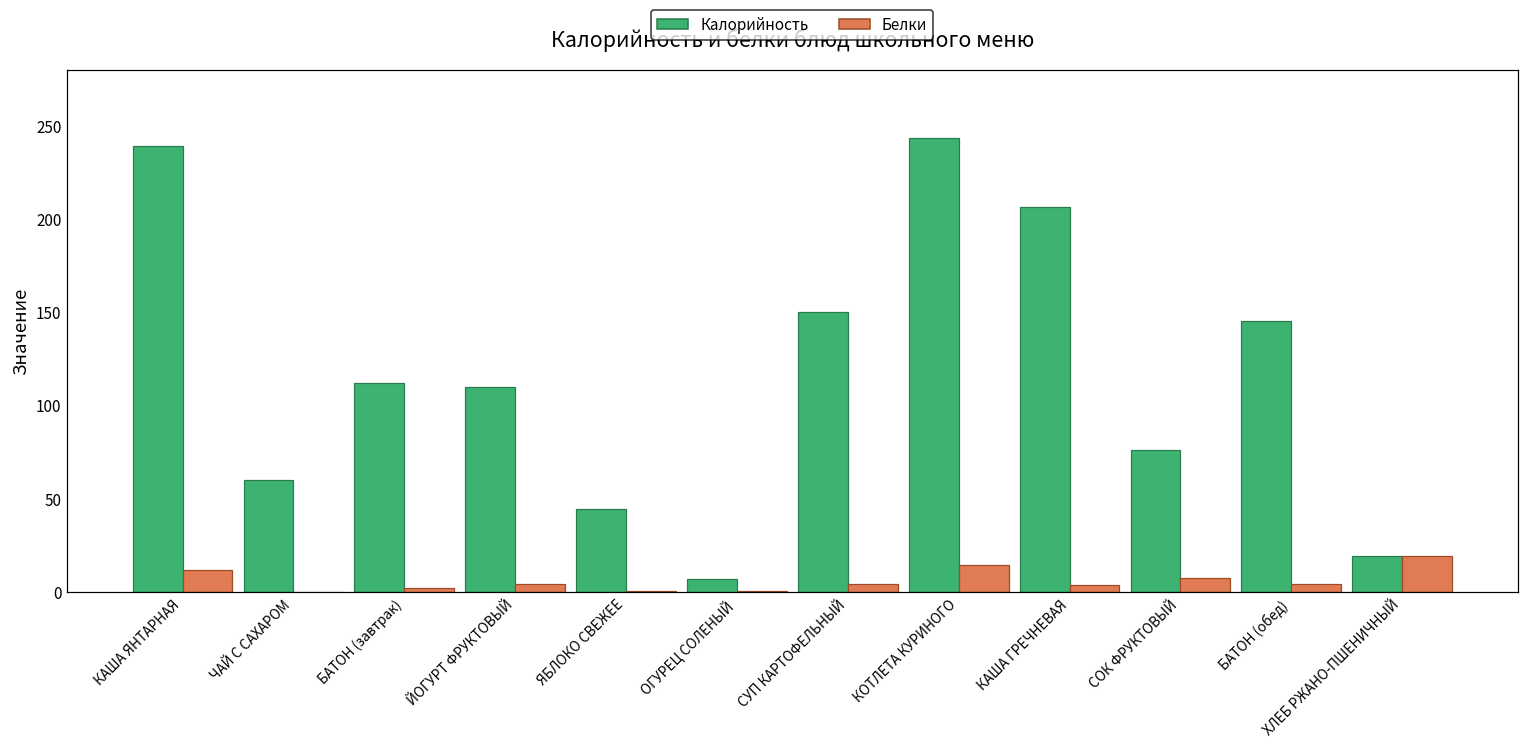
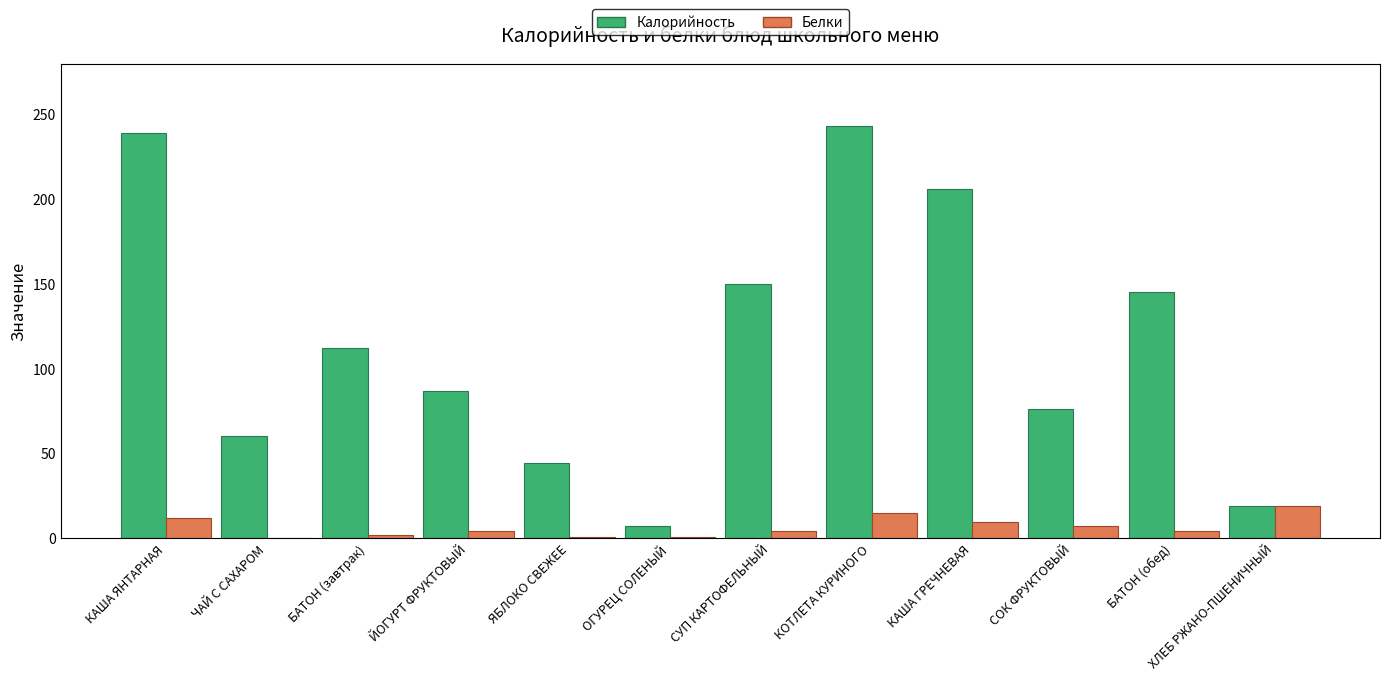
Калорийность, ЙОГУРТ ФРУКТОВЫЙ: 110 -> 87
Белки, КАША ГРЕЧНЕВАЯ: 4 -> 10
